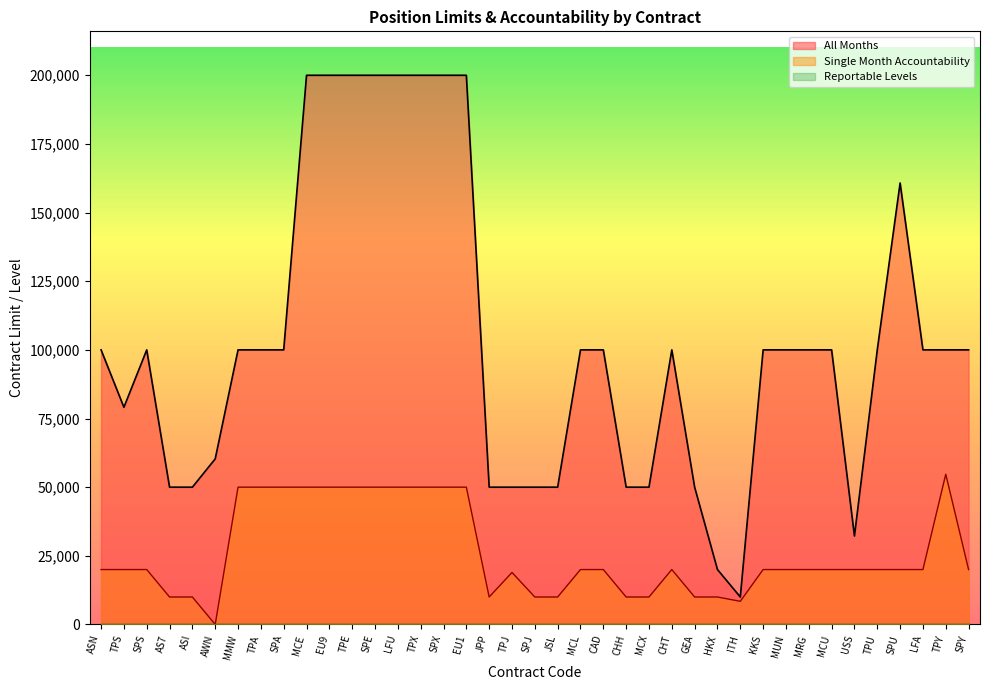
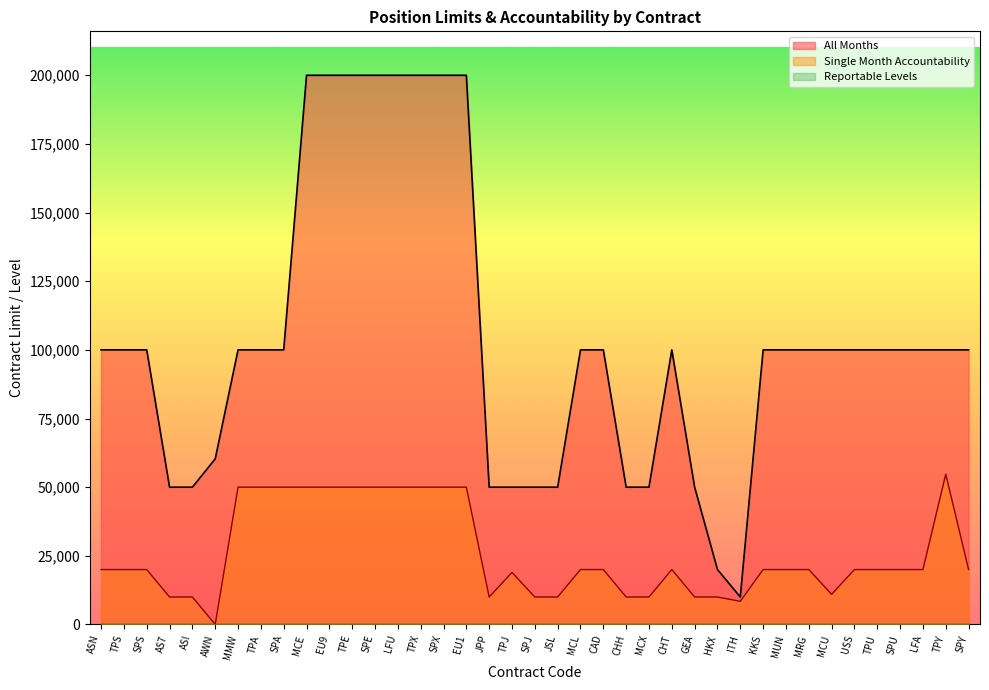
All Months, TPS: 79,000 -> 100,000
Single Month Accountability, MCU: 20,000 -> 11,000
All Months, USS: 32,000 -> 100,000
All Months, SPU: 161,000 -> 100,000
